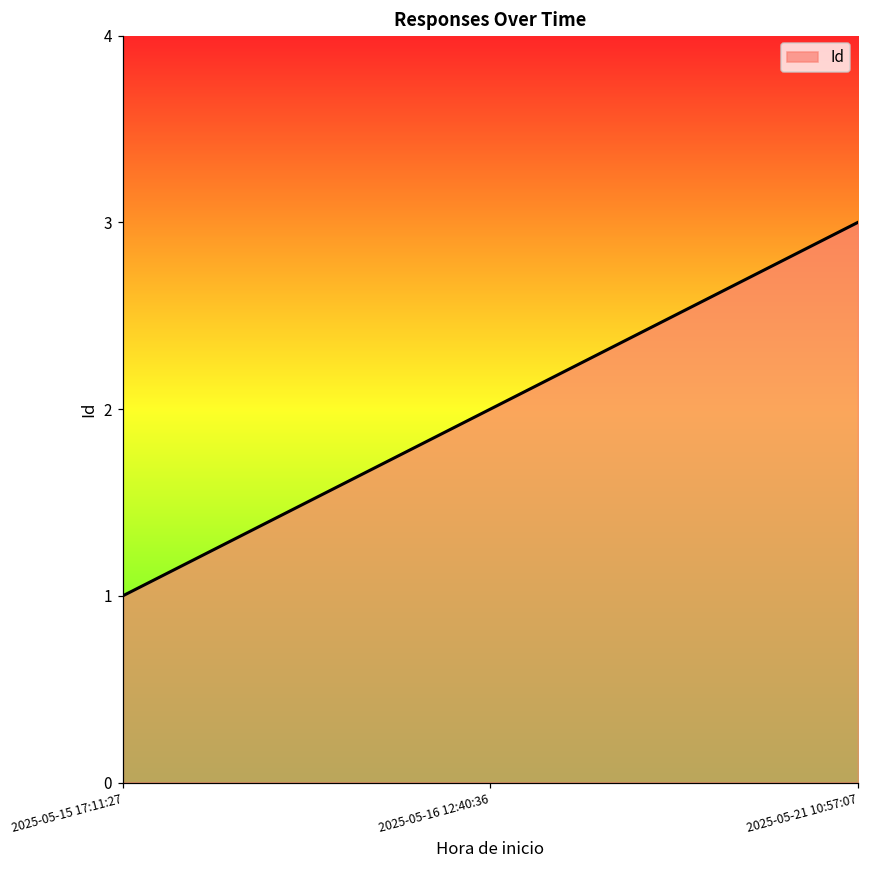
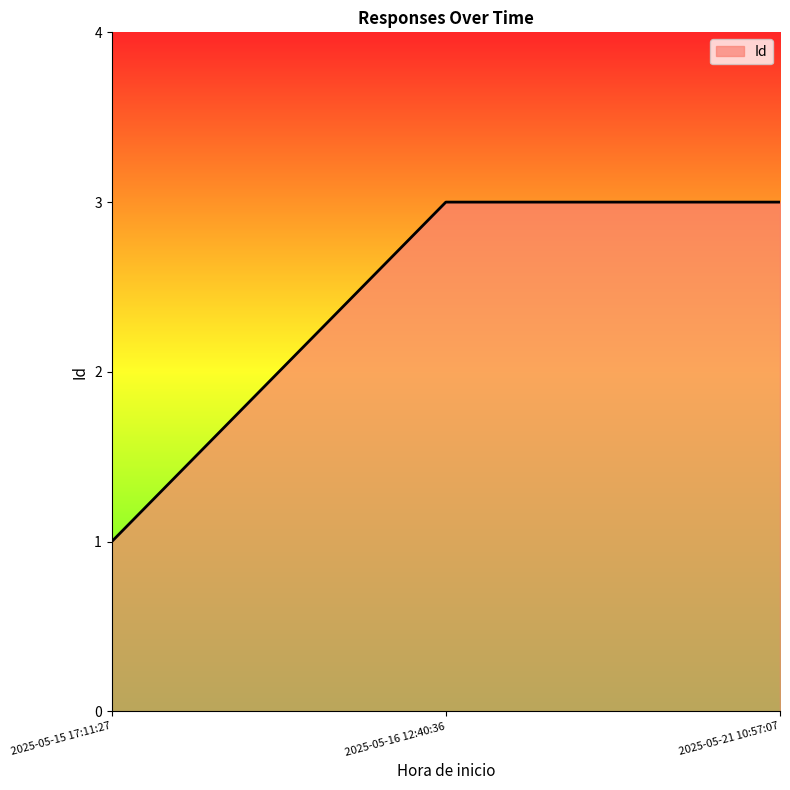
2025-05-16 12:40:36: 2 -> 3
